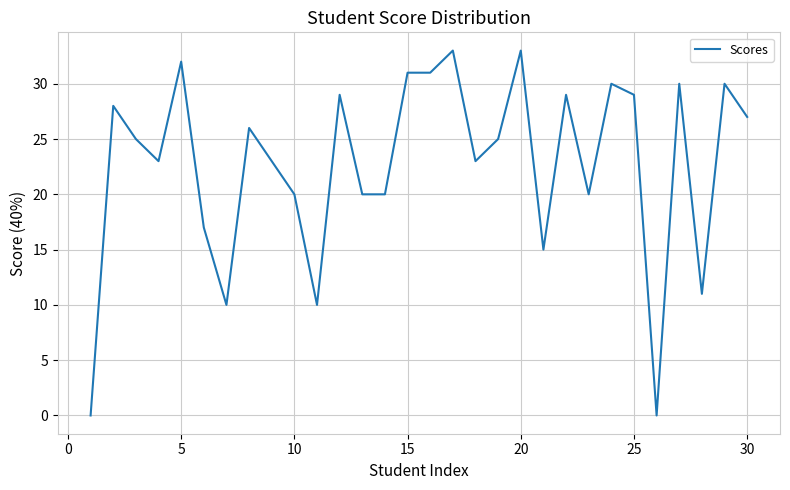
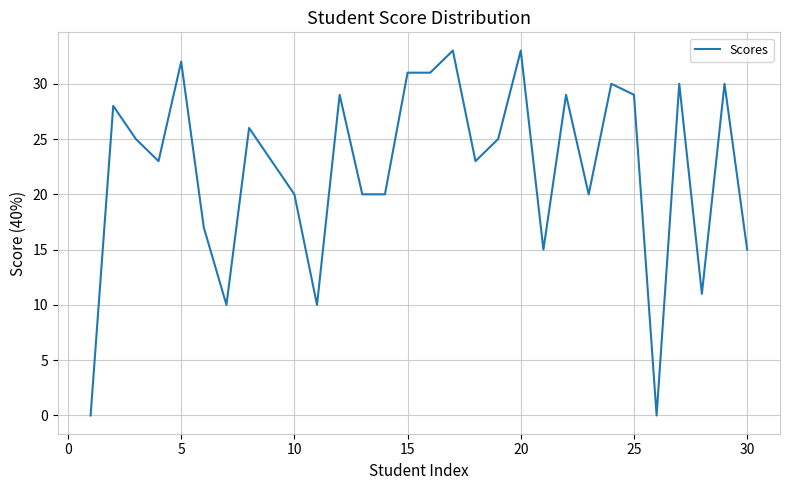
30: 27 -> 15
